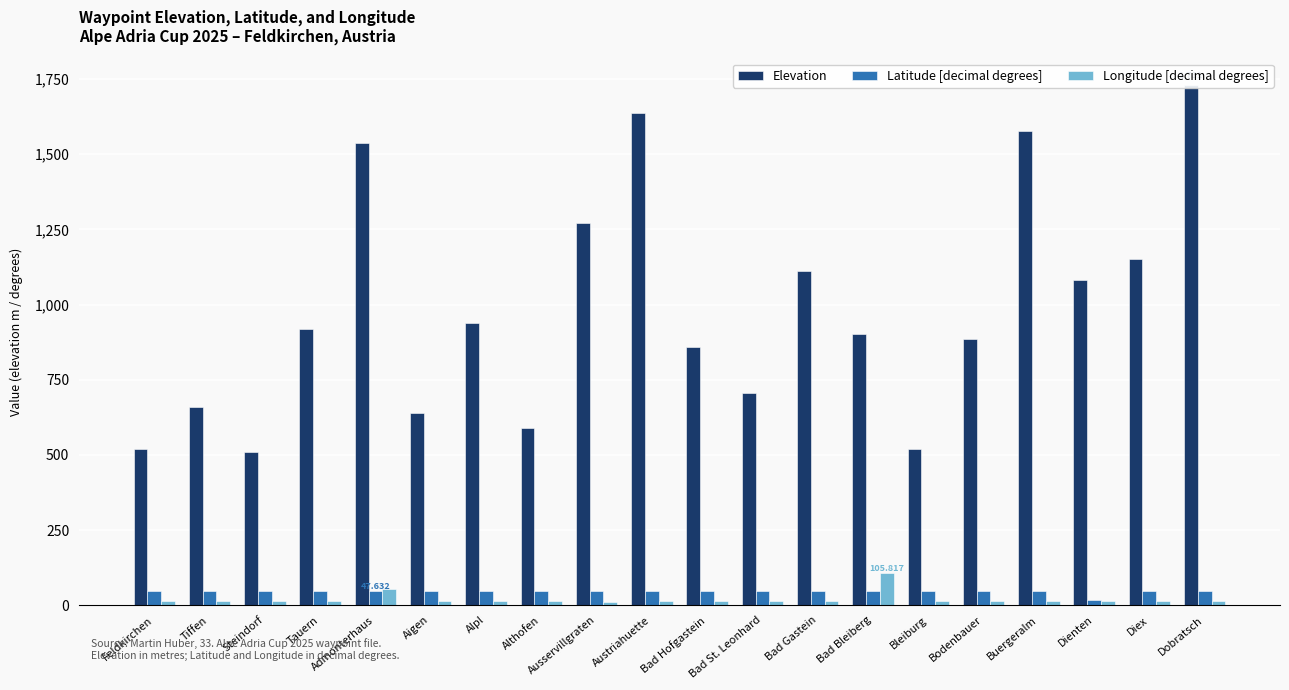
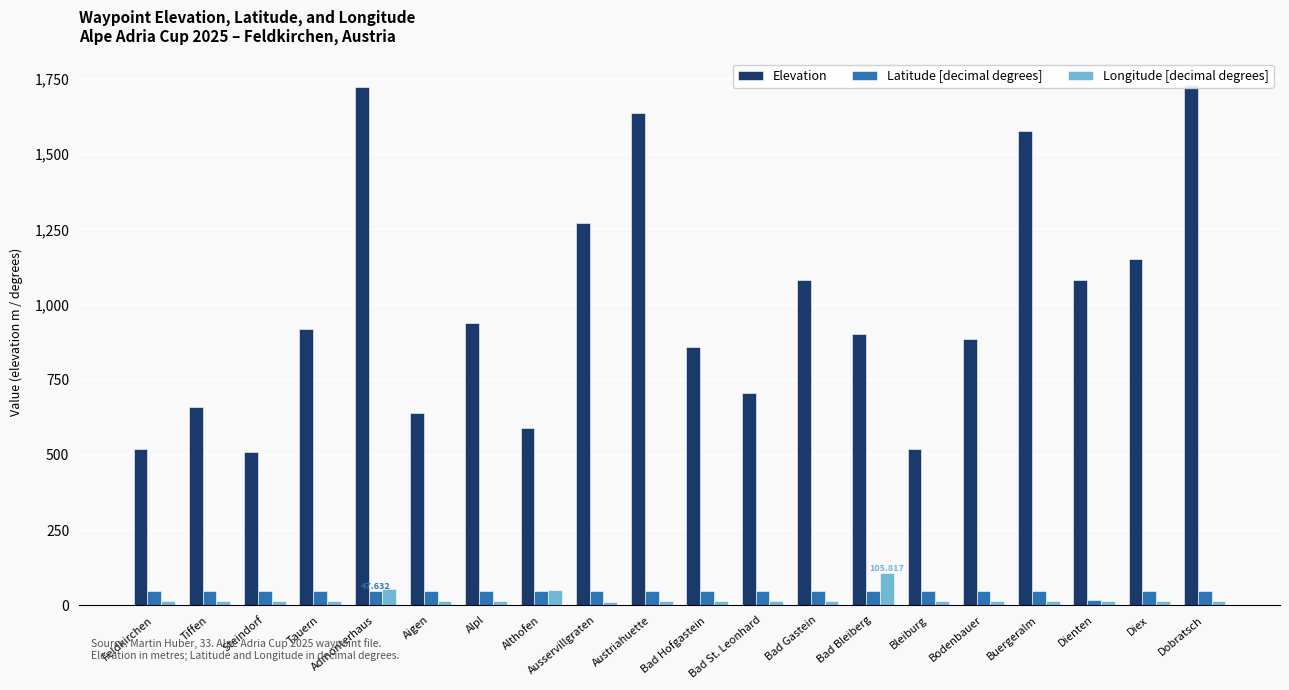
Elevation, Admonterhaus: 1,540 -> 1,720
Longitude [decimal degrees], Althofen: 10 -> 50
Elevation, Bad Gastein: 1,110 -> 1,080
